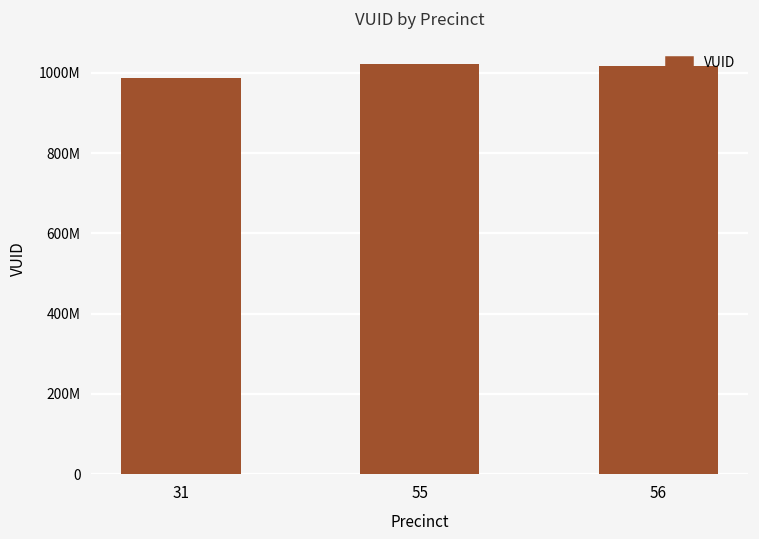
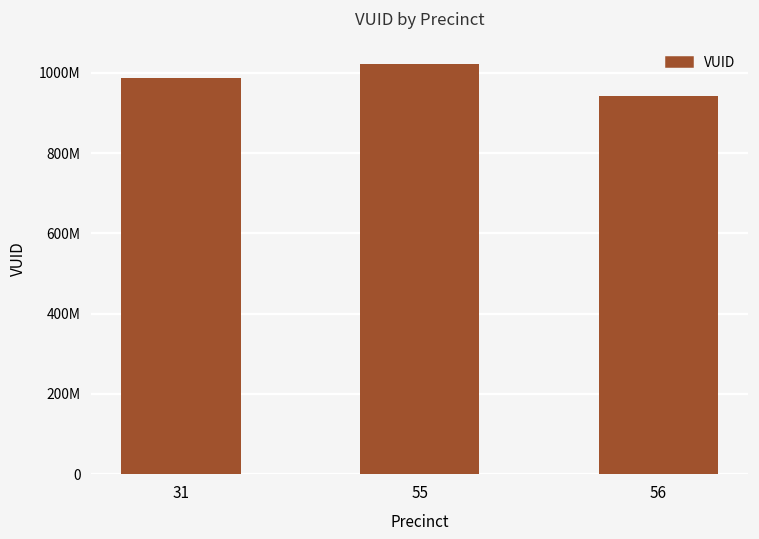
56: 1020000000 -> 940000000
